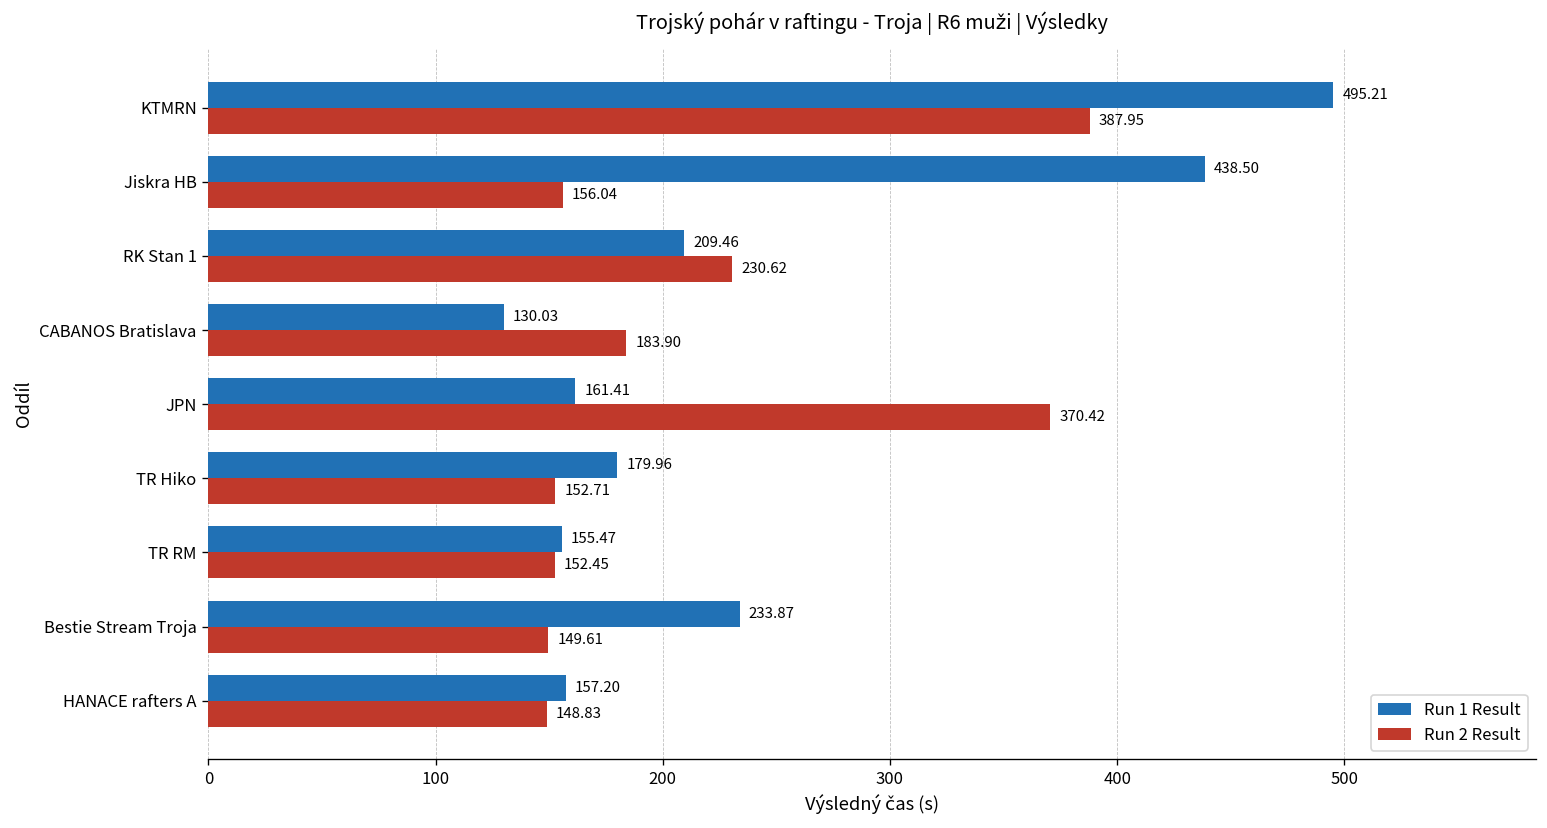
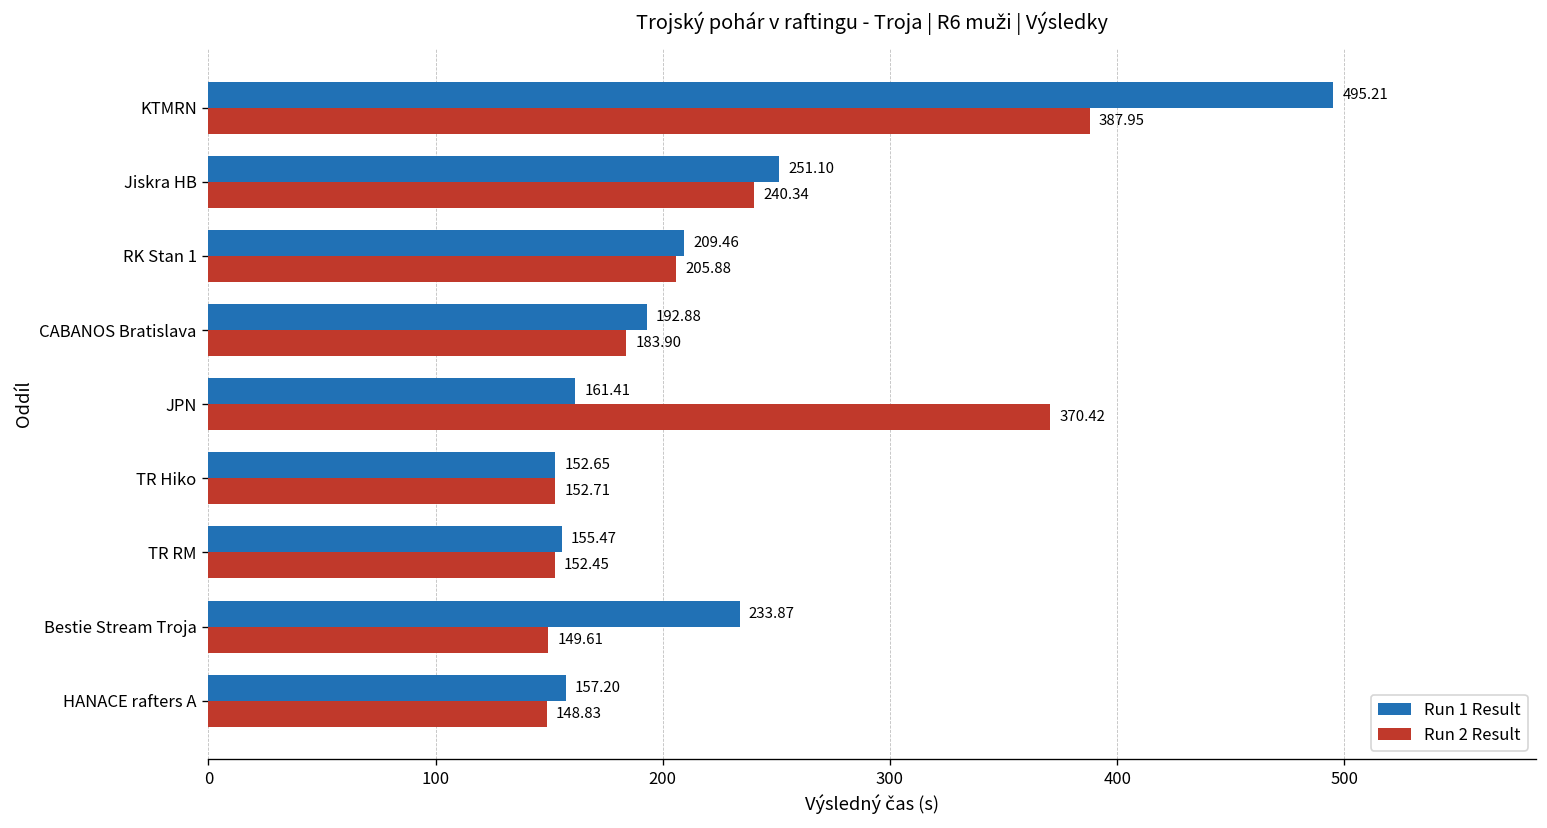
Run 1 Result, Jiskra HB: 438.50 -> 251.10
Run 2 Result, Jiskra HB: 156.04 -> 240.34
Run 2 Result, RK Stan 1: 230.62 -> 205.88
Run 1 Result, CABANOS Bratislava: 130.03 -> 192.88
Run 1 Result, TR Hiko: 179.96 -> 152.65
